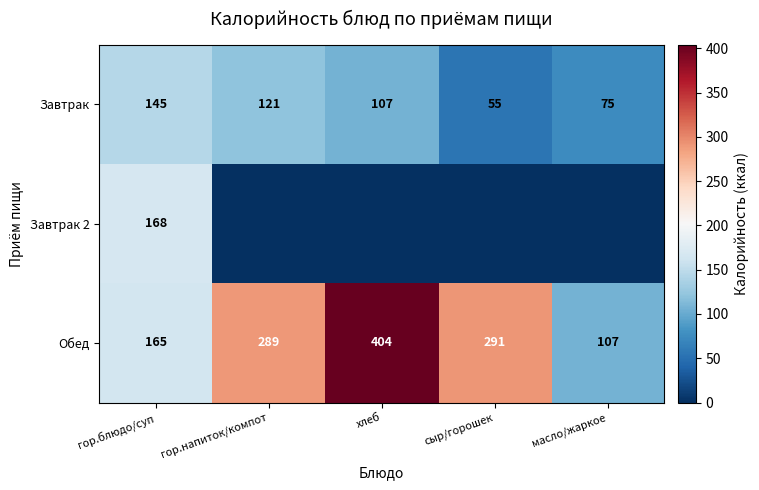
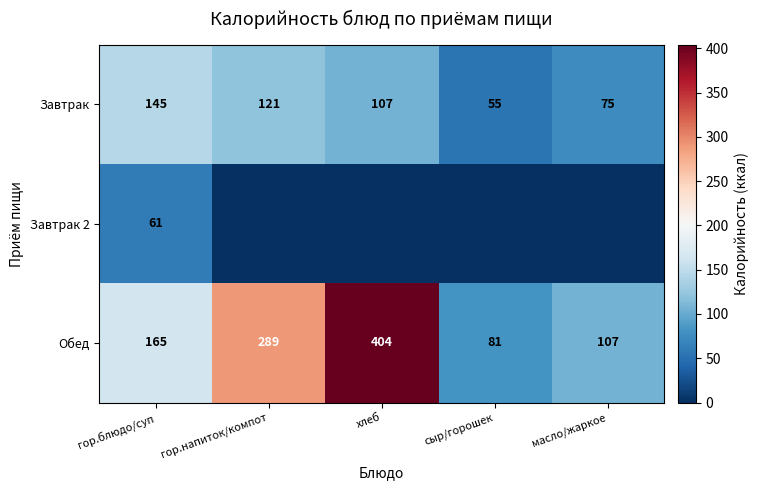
Завтрак 2, гор.блюдо/суп: 168 -> 61
Обед, сыр/горошек: 291 -> 81
